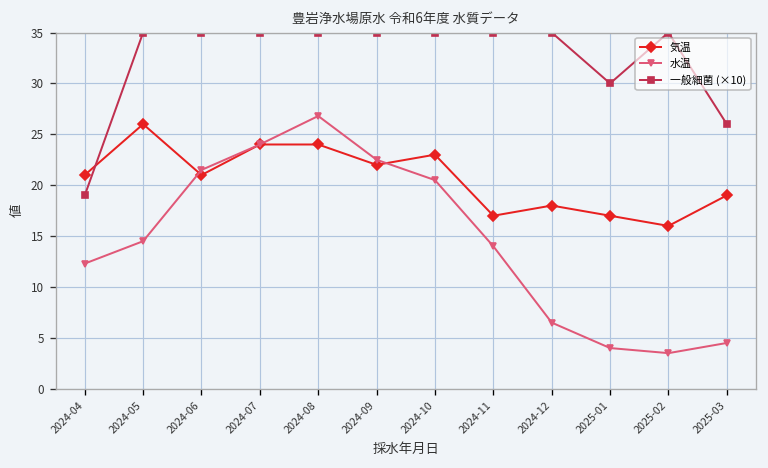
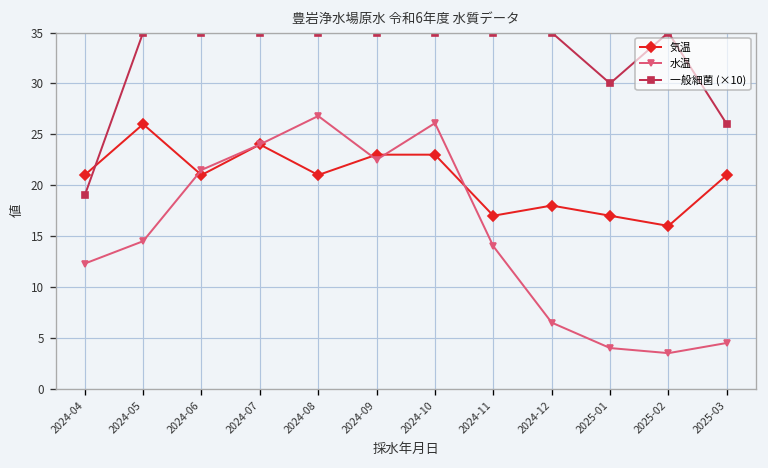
気温, 2024-08: 24 -> 21
気温, 2024-09: 22 -> 23
水温, 2024-10: 21 -> 26
気温, 2025-03: 19 -> 21
